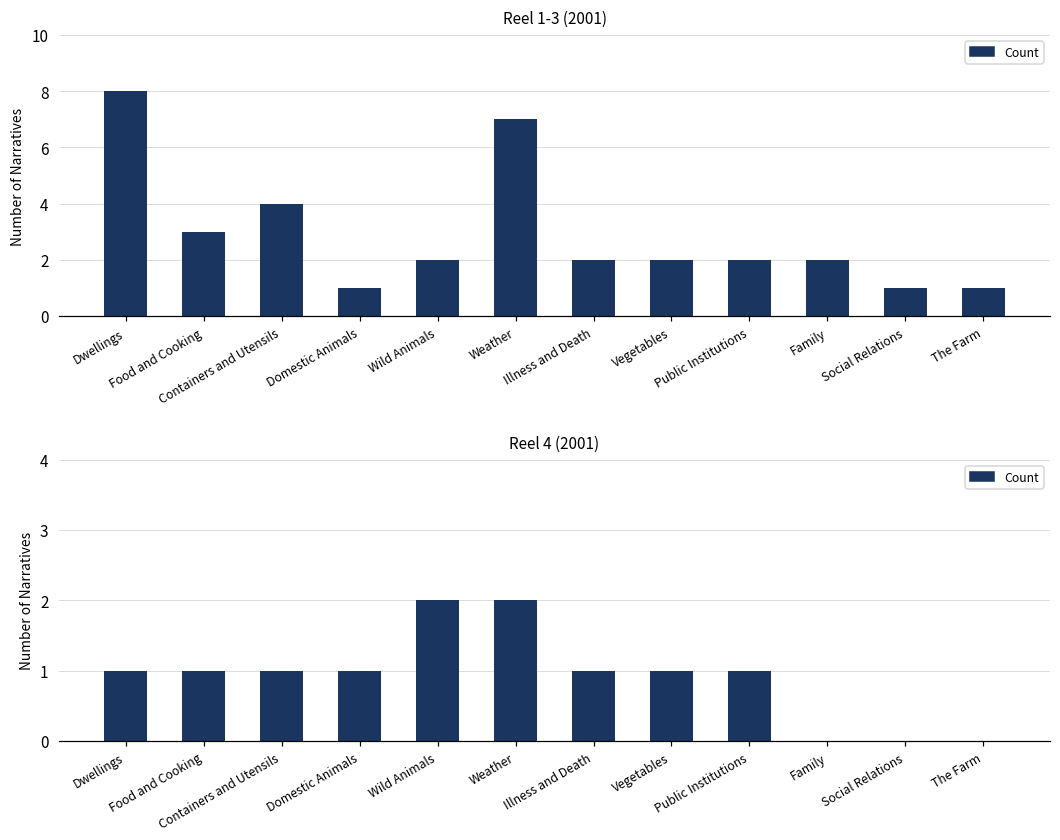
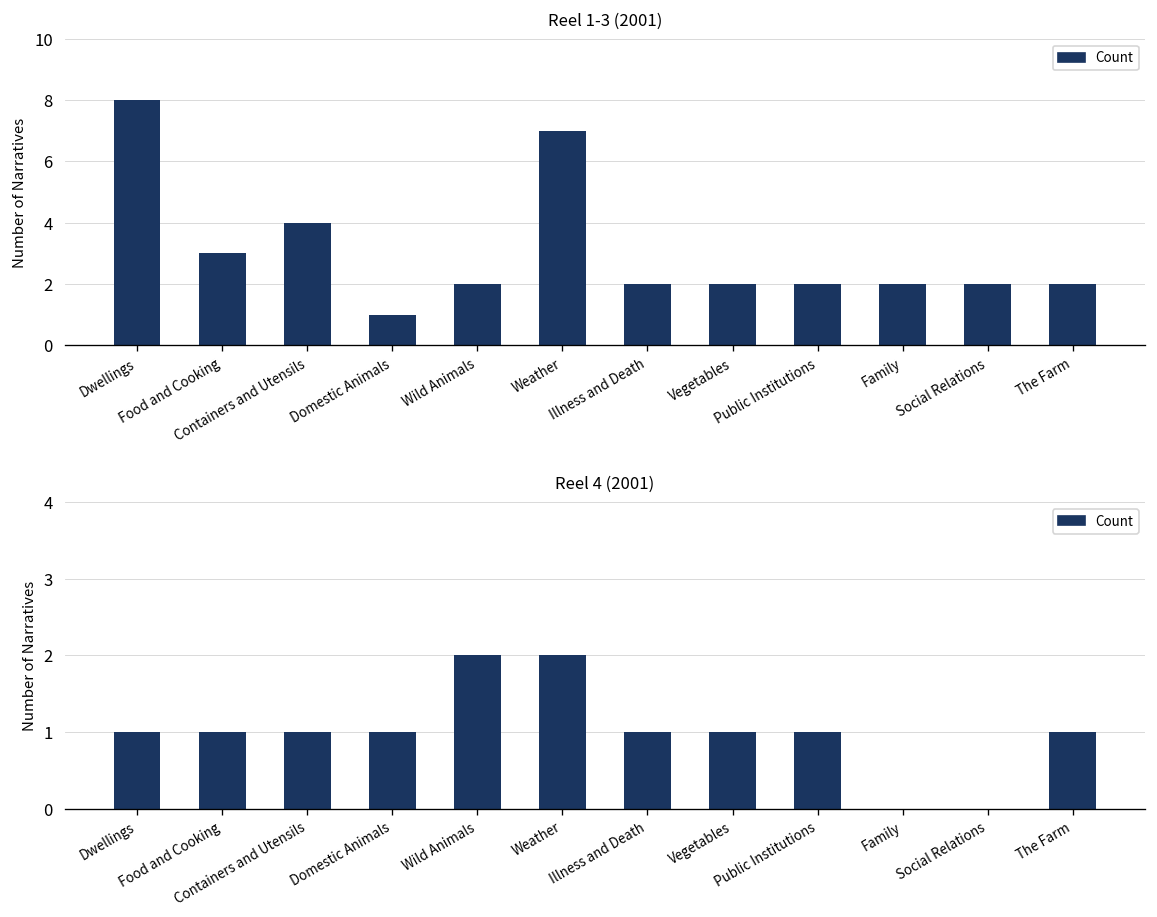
Reel 1-3 (2001), Social Relations: 1 -> 2
Reel 1-3 (2001), The Farm: 1 -> 2
Reel 4 (2001), The Farm: 0 -> 1
